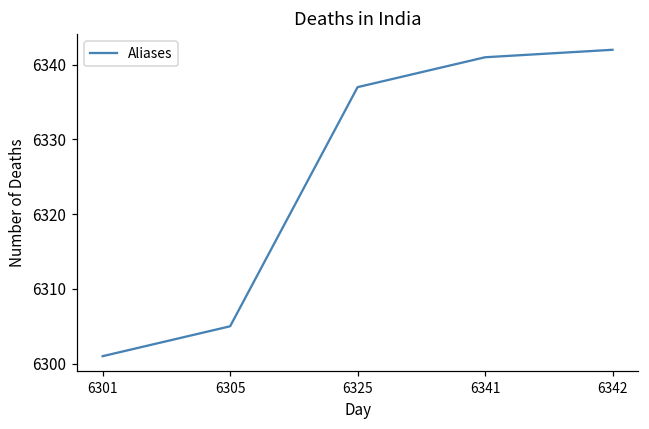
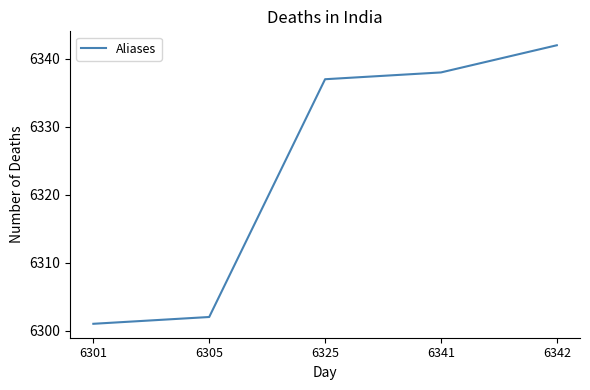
6305: 6305 -> 6302
6341: 6341 -> 6338
